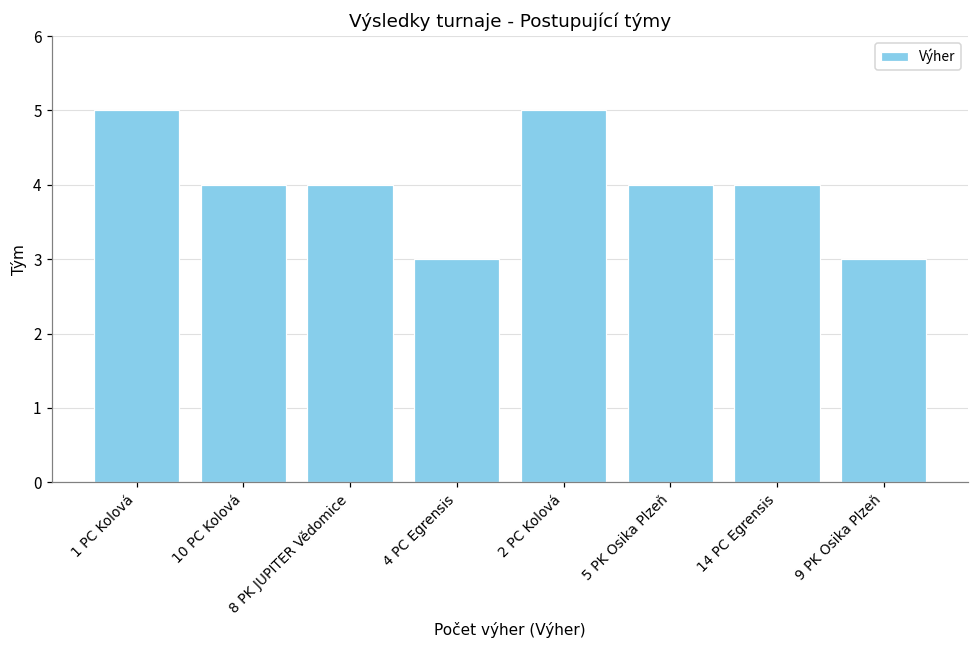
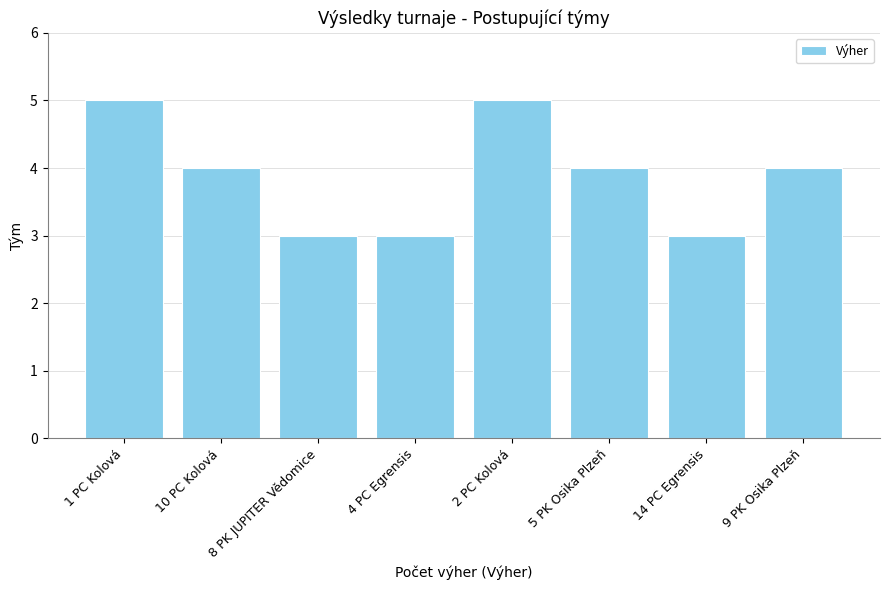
8 PK JUPITER Vědomice: 4 -> 3
14 PC Egrensis: 4 -> 3
9 PK Osika Plzeň: 3 -> 4
